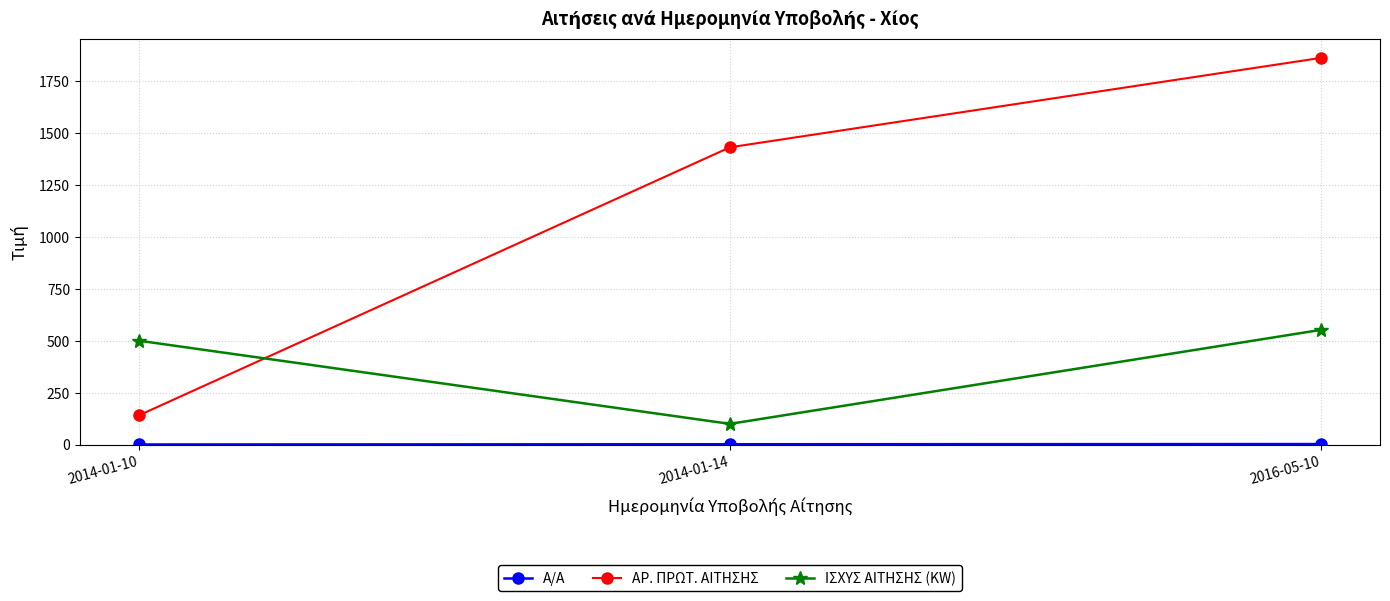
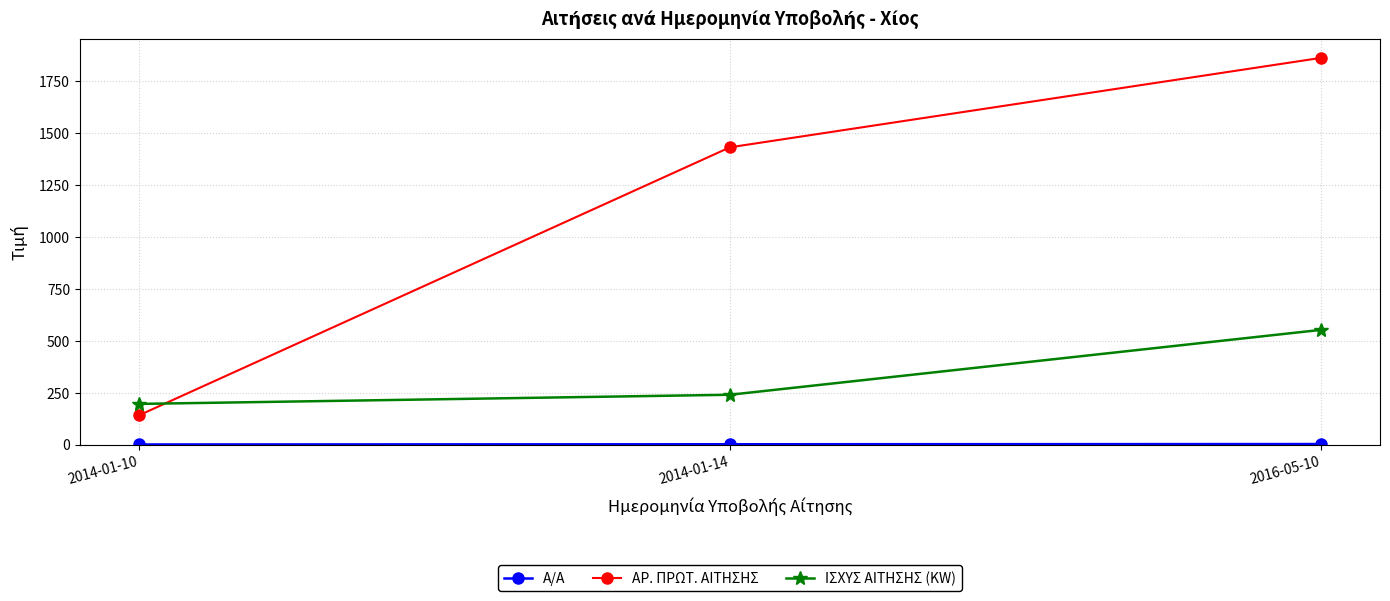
ΙΣΧΥΣ ΑΙΤΗΣΗΣ (KW), 2014-01-10: 500 -> 200
ΙΣΧΥΣ ΑΙΤΗΣΗΣ (KW), 2014-01-14: 100 -> 240
